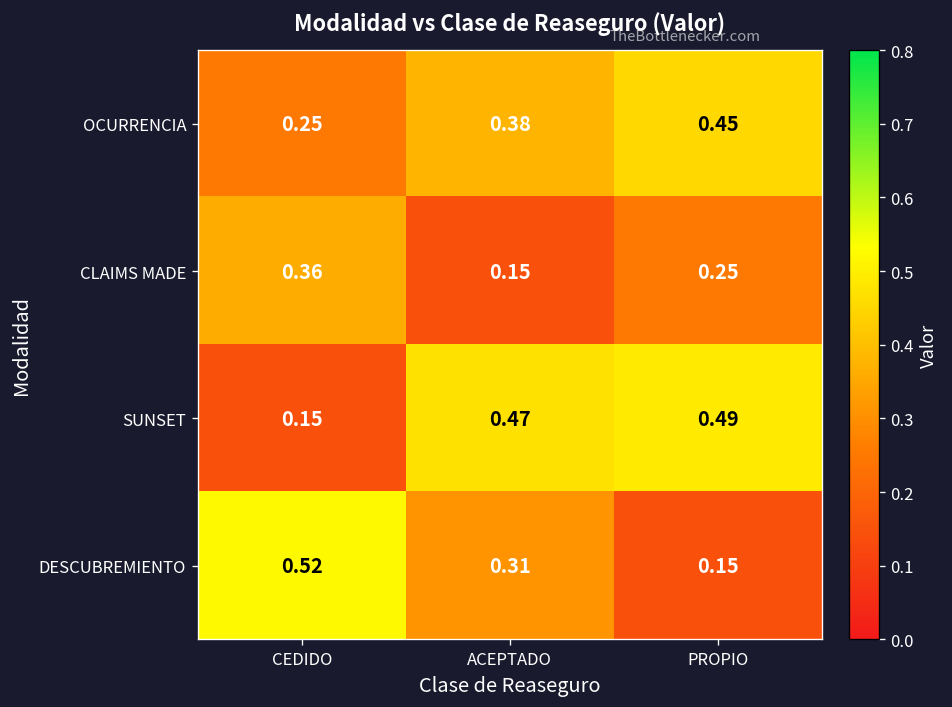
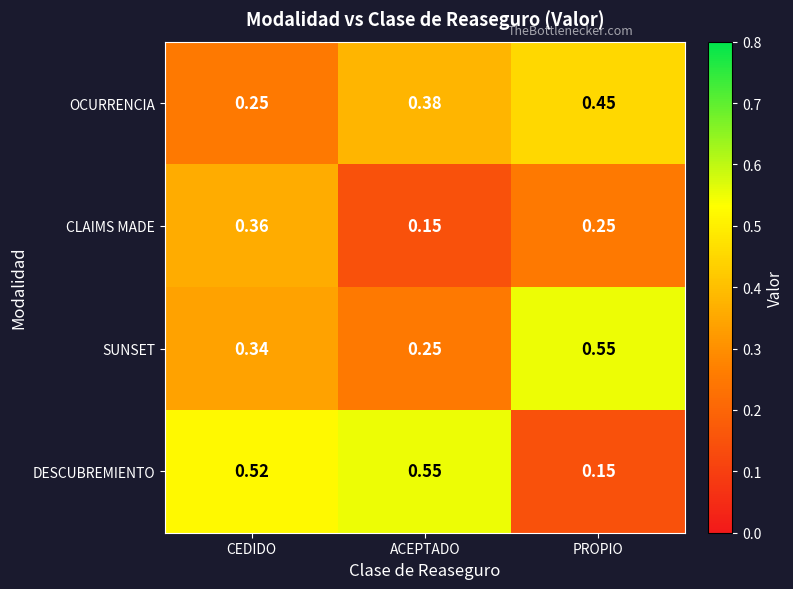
SUNSET, CEDIDO: 0.15 -> 0.34
SUNSET, ACEPTADO: 0.47 -> 0.25
SUNSET, PROPIO: 0.49 -> 0.55
DESCUBREMIENTO, ACEPTADO: 0.31 -> 0.55
